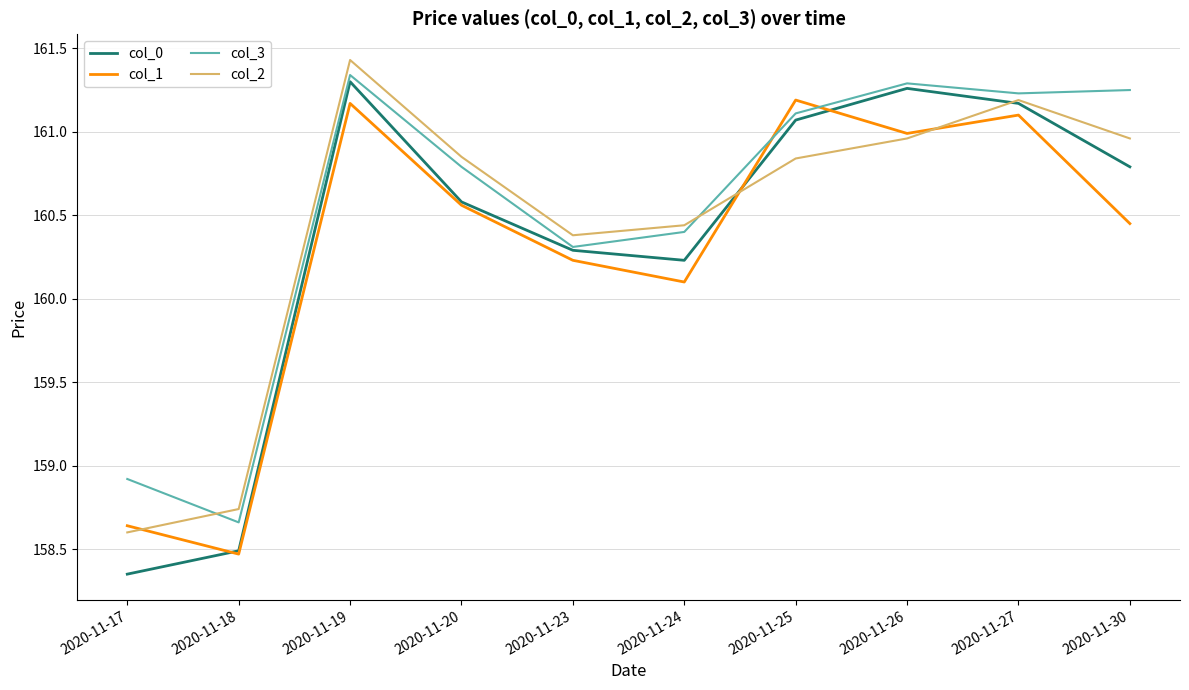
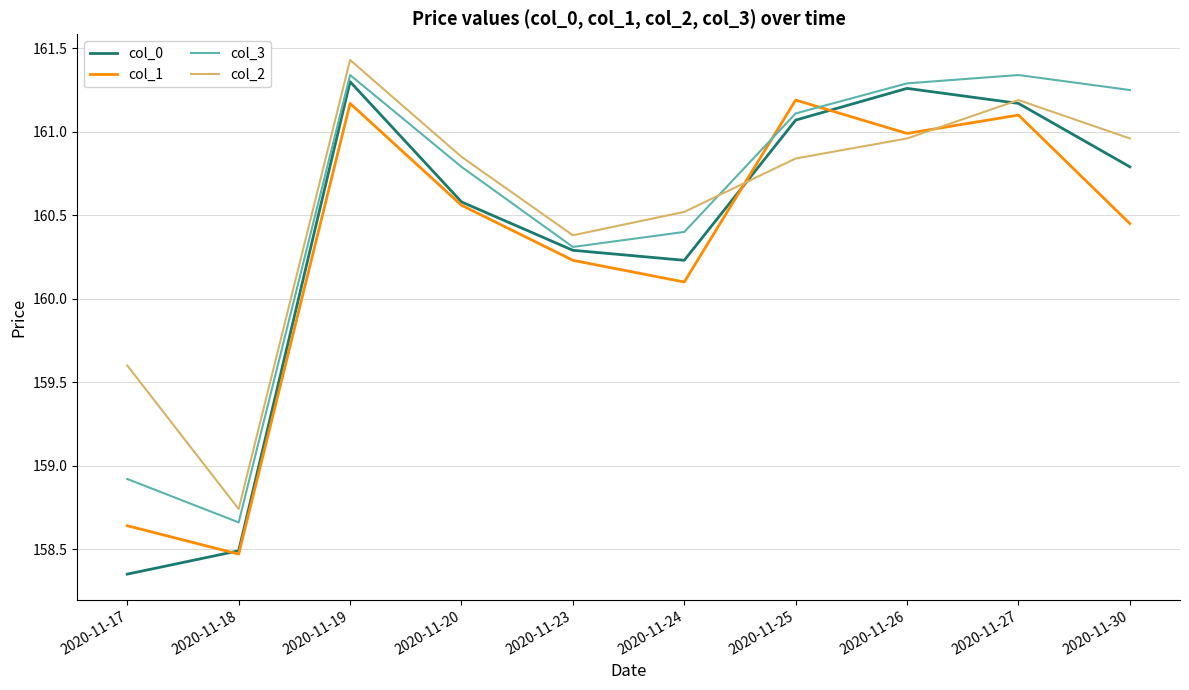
col_2, 2020-11-17: 158.6 -> 159.6
col_2, 2020-11-24: 160.44 -> 160.52
col_3, 2020-11-27: 161.23 -> 161.34
